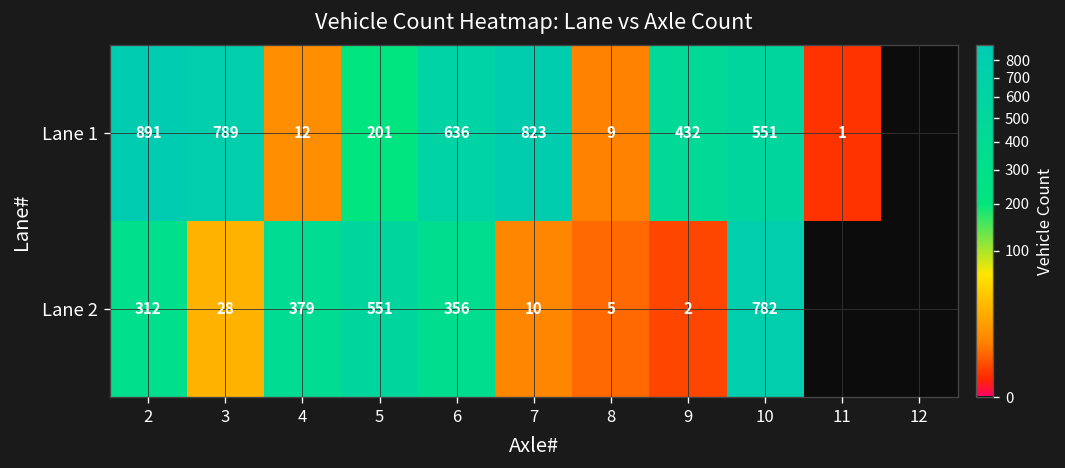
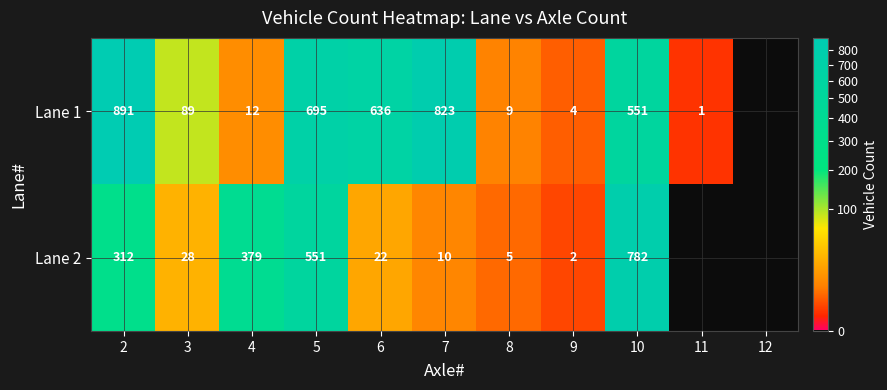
Lane 1, 3: 789 -> 89
Lane 1, 5: 201 -> 695
Lane 1, 9: 432 -> 4
Lane 2, 6: 356 -> 22
